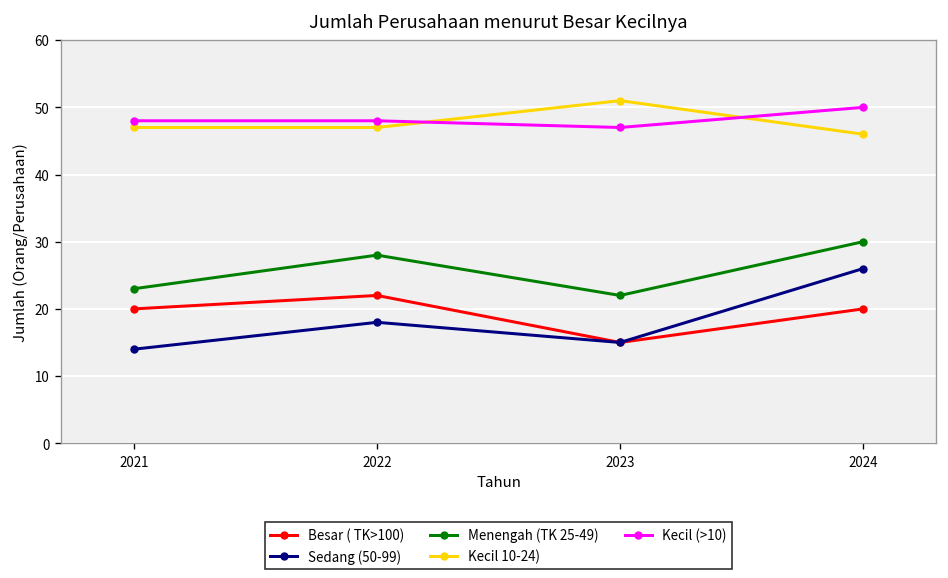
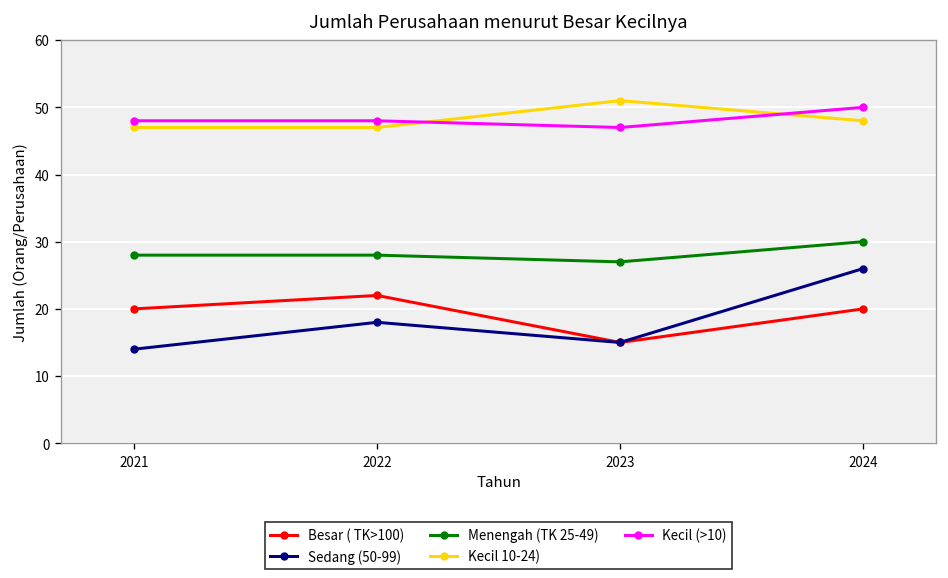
Menengah (TK 25-49), 2021: 23 -> 28
Menengah (TK 25-49), 2023: 22 -> 27
Kecil 10-24), 2024: 46 -> 48
